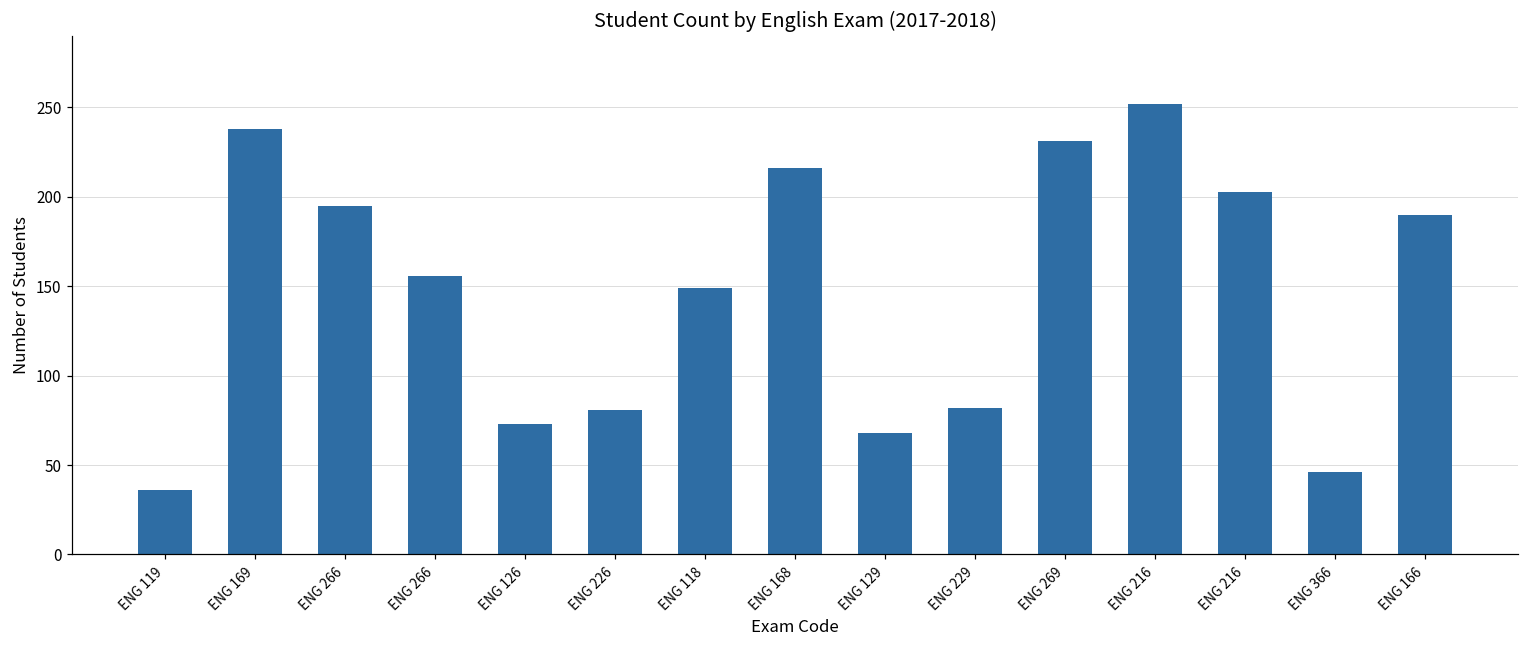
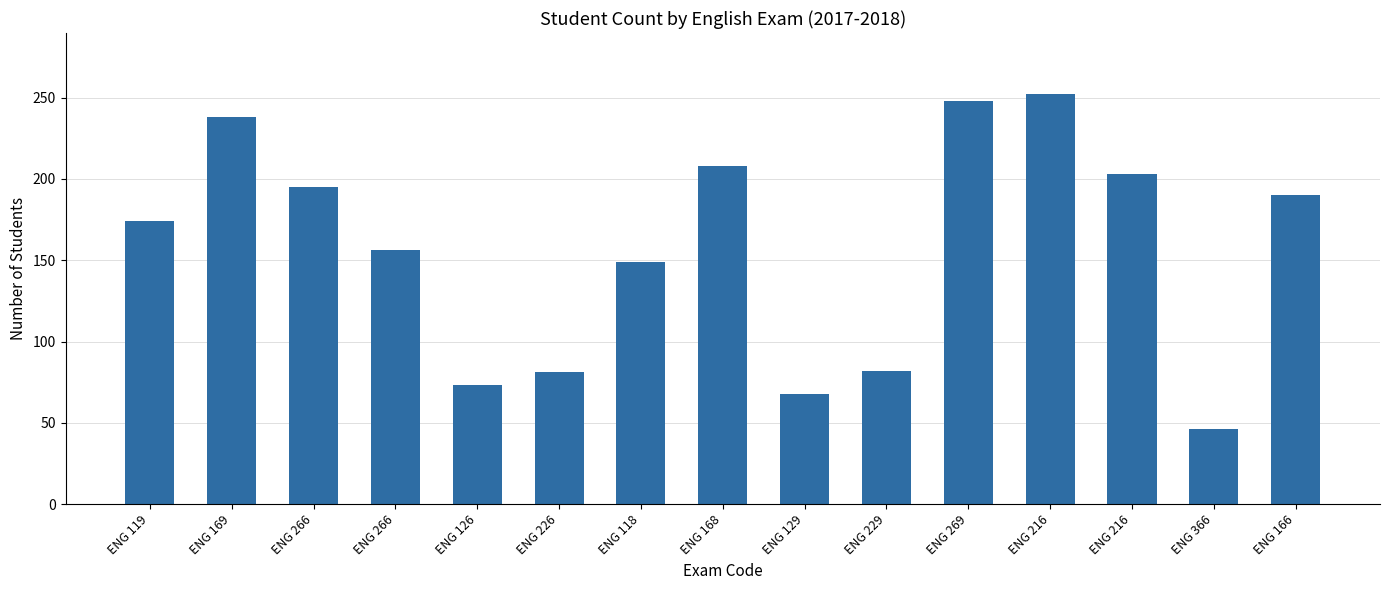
ENG 119: 36 -> 174
ENG 168: 216 -> 208
ENG 269: 231 -> 248
